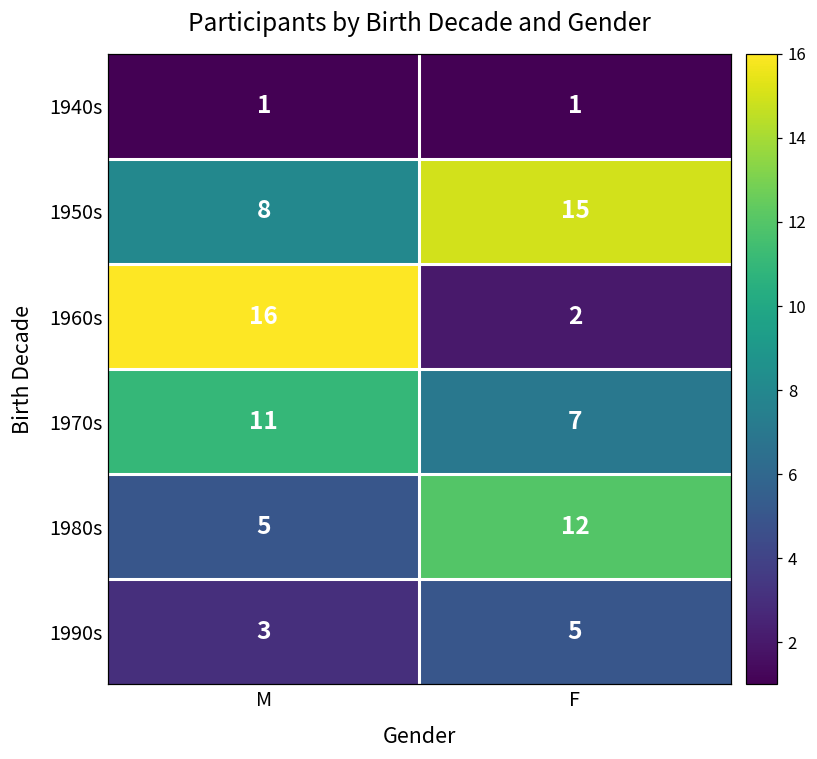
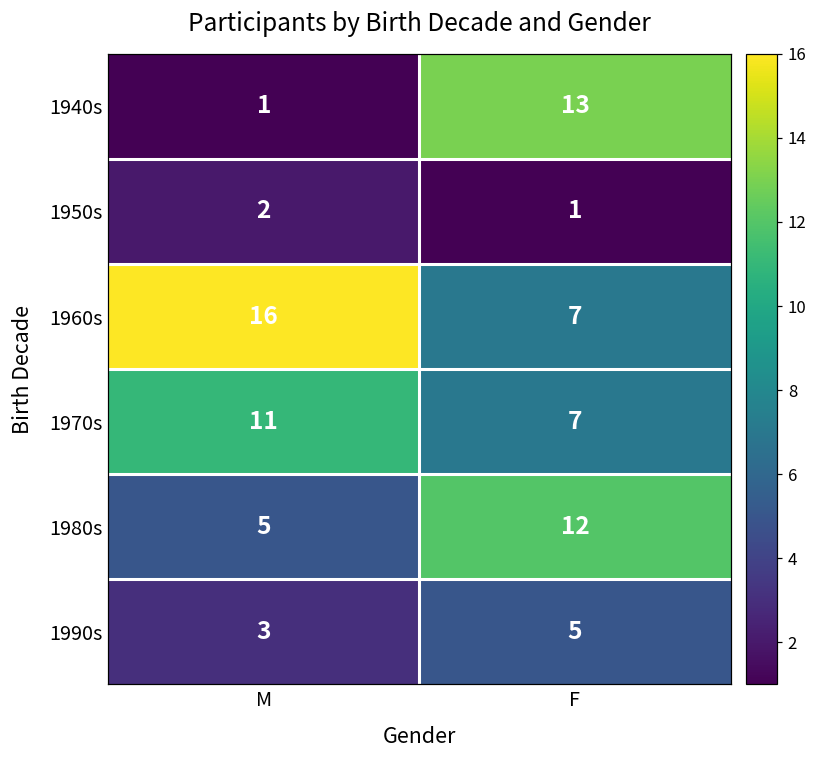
1940s, F: 1 -> 13
1950s, M: 8 -> 2
1950s, F: 15 -> 1
1960s, F: 2 -> 7
